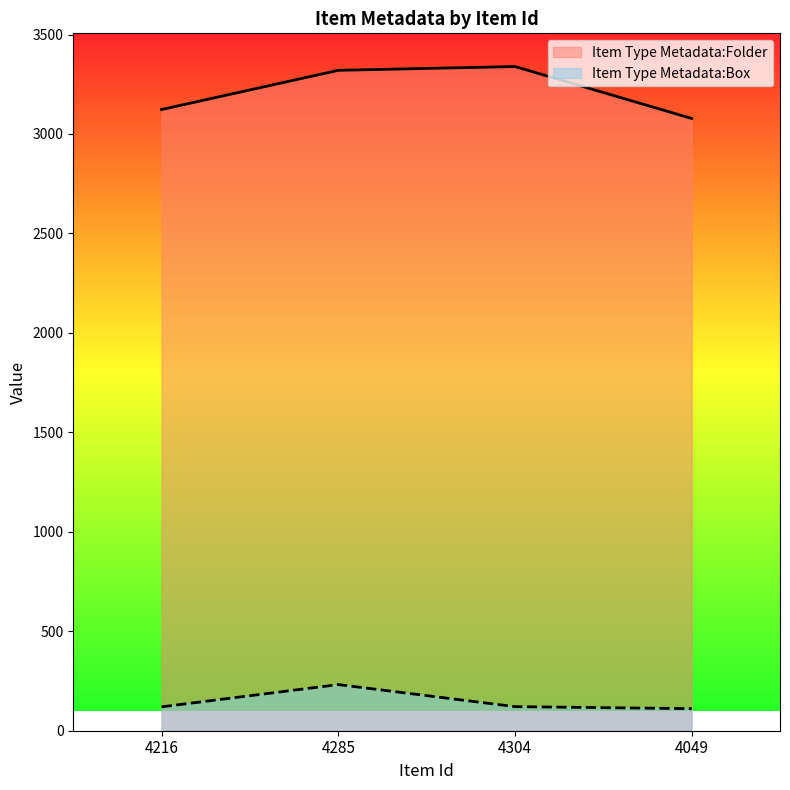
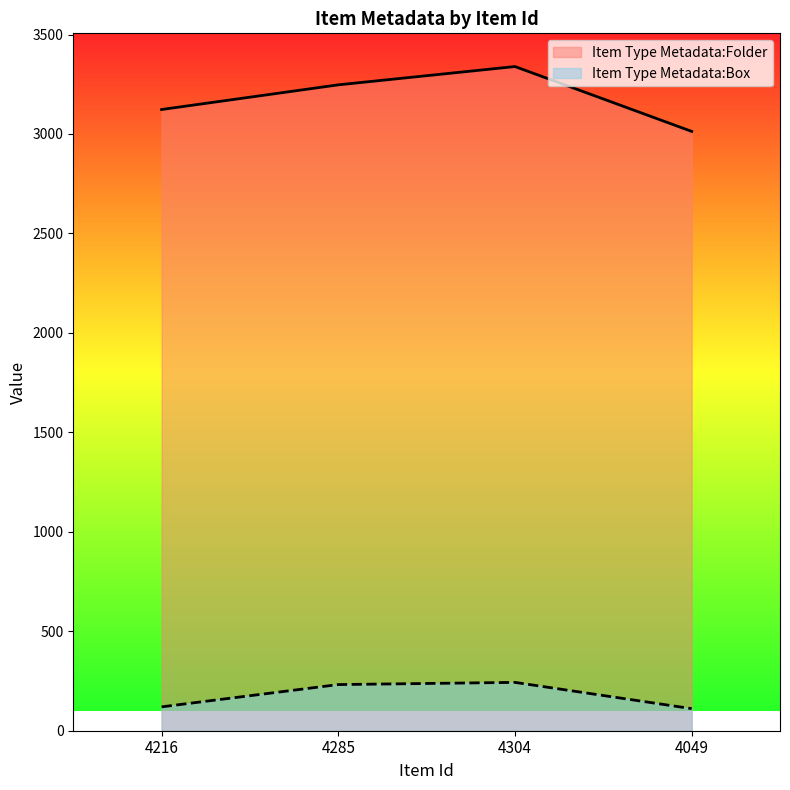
Item Type Metadata:Folder, 4285: 3320 -> 3250
Item Type Metadata:Box, 4304: 120 -> 240
Item Type Metadata:Folder, 4049: 3080 -> 3010
